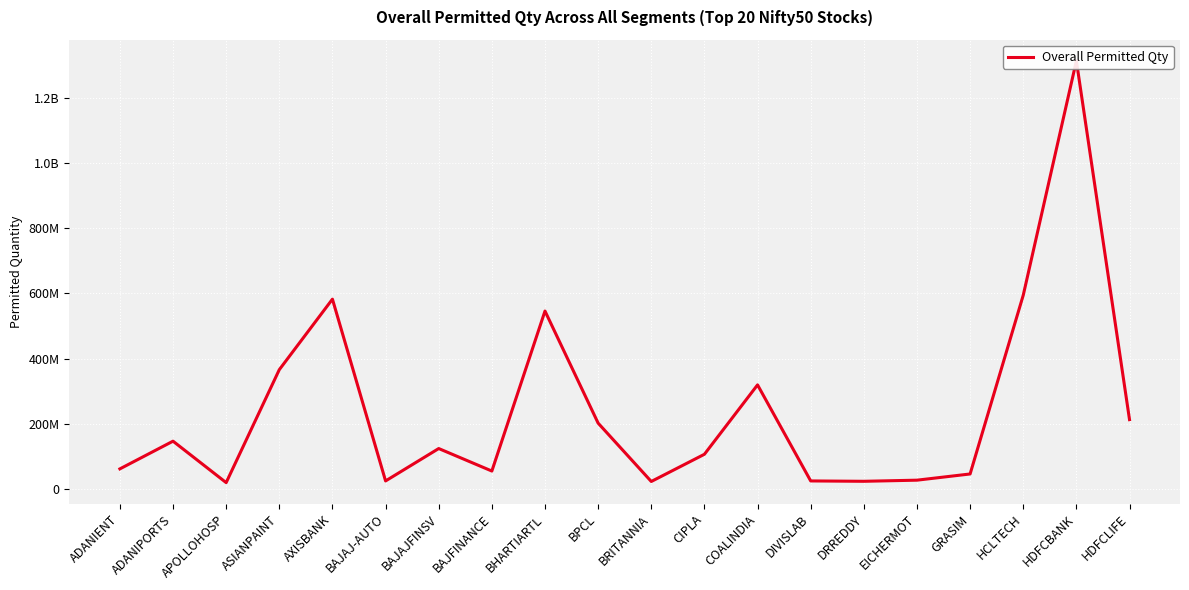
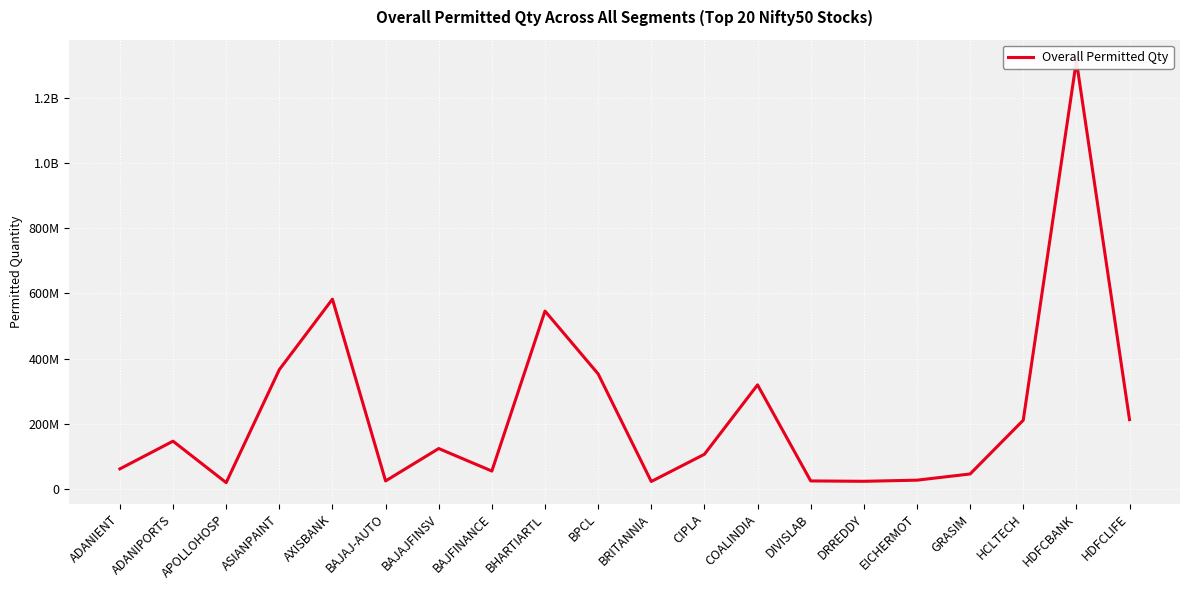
BPCL: 200000000 -> 350000000
HCLTECH: 590000000 -> 210000000
